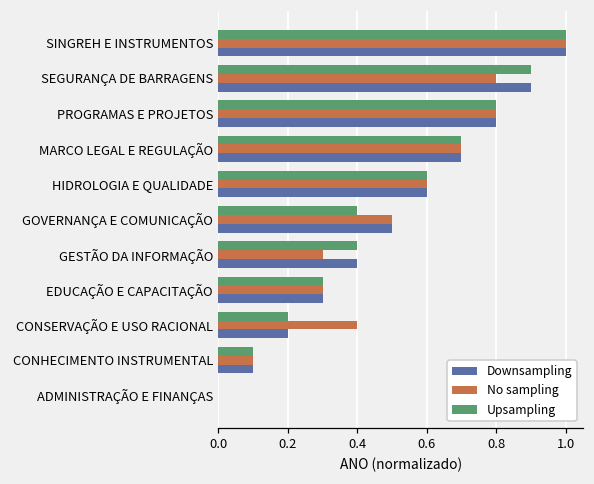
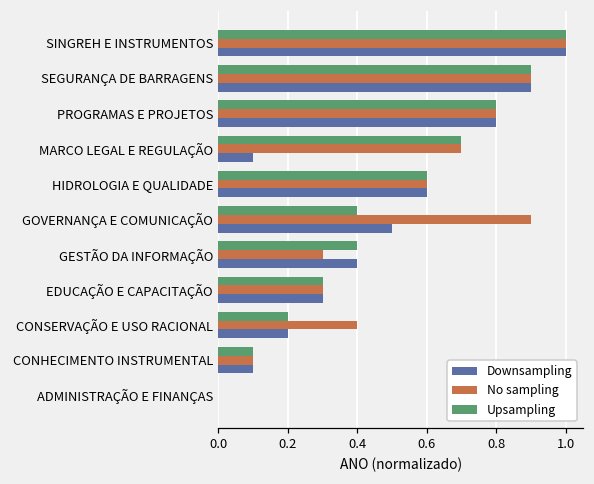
No sampling, SEGURANÇA DE BARRAGENS: 0.80 -> 0.90
Downsampling, MARCO LEGAL E REGULAÇÃO: 0.70 -> 0.10
No sampling, GOVERNANÇA E COMUNICAÇÃO: 0.50 -> 0.90
